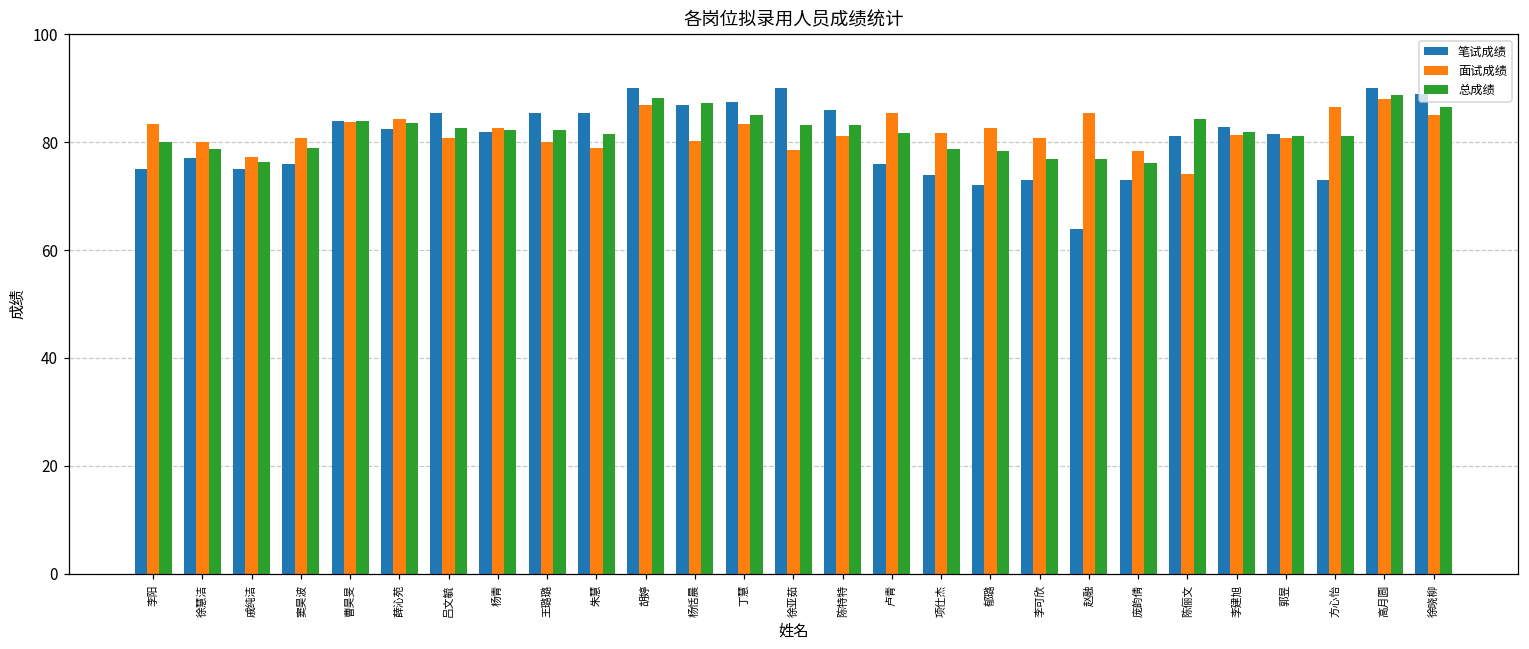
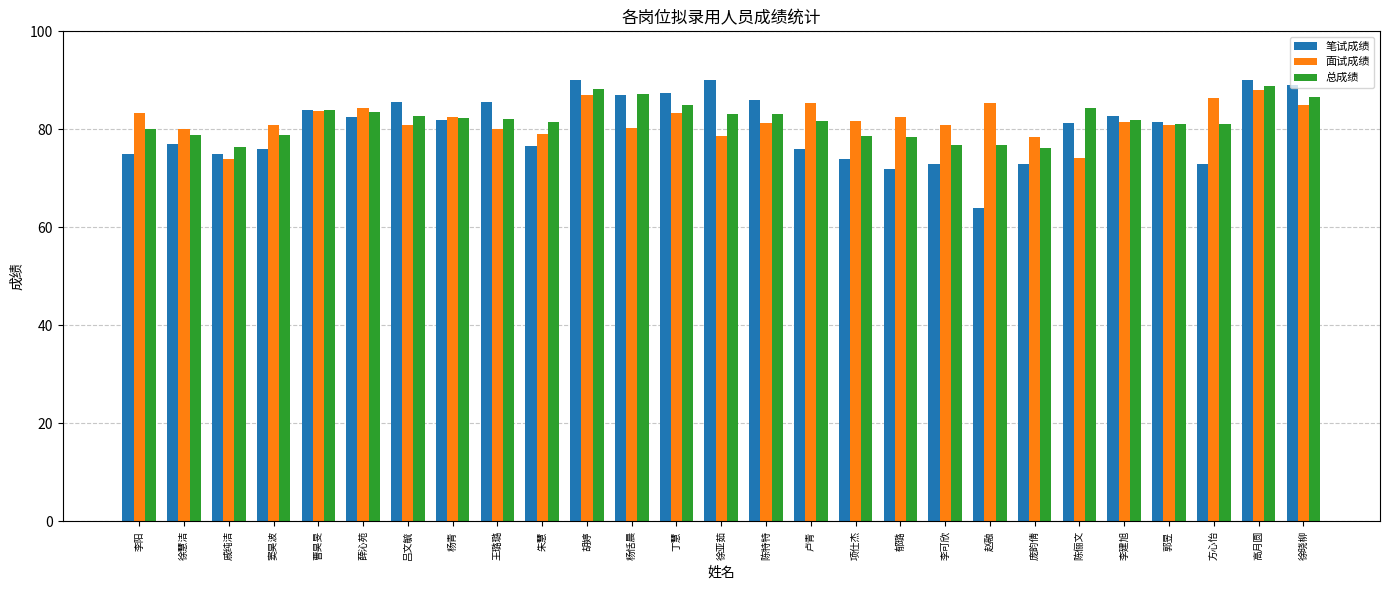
面试成绩, 戚纯洁: 77 -> 74
笔试成绩, 朱慧: 86 -> 77
